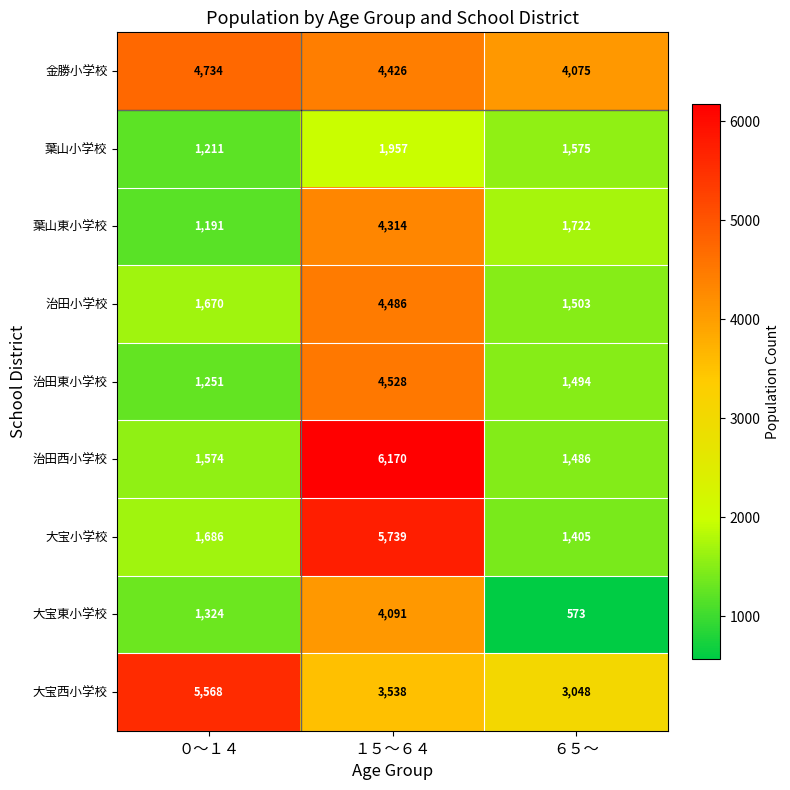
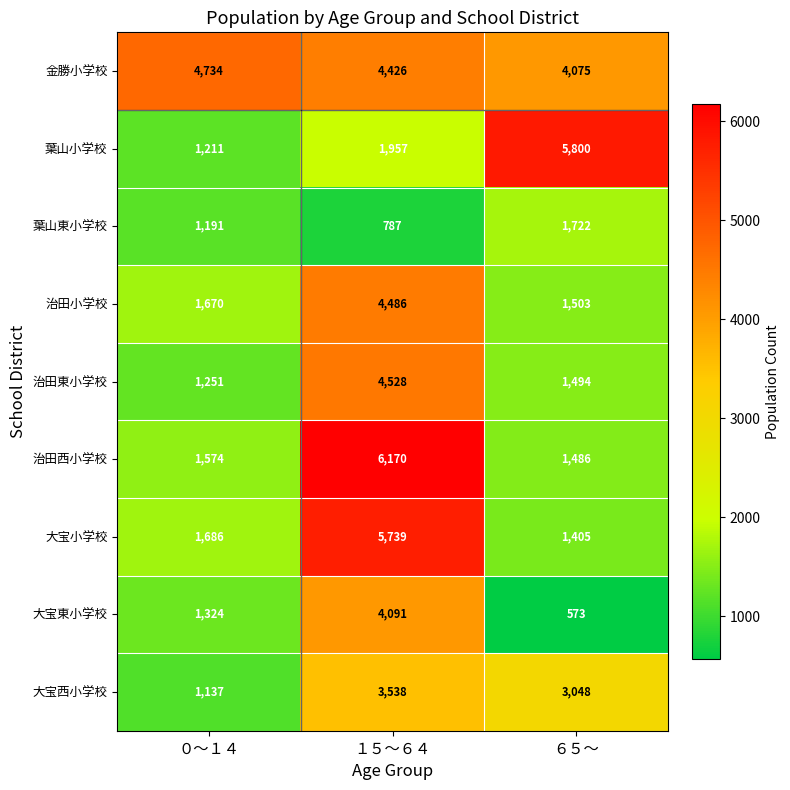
葉山小学校, ６５～: 1,575 -> 5,800
葉山東小学校, １５～６４: 4,314 -> 787
大宝西小学校, ０～１４: 5,568 -> 1,137
